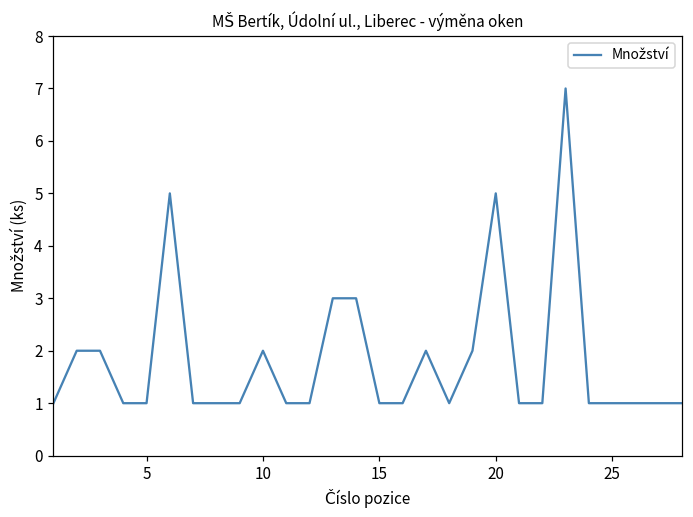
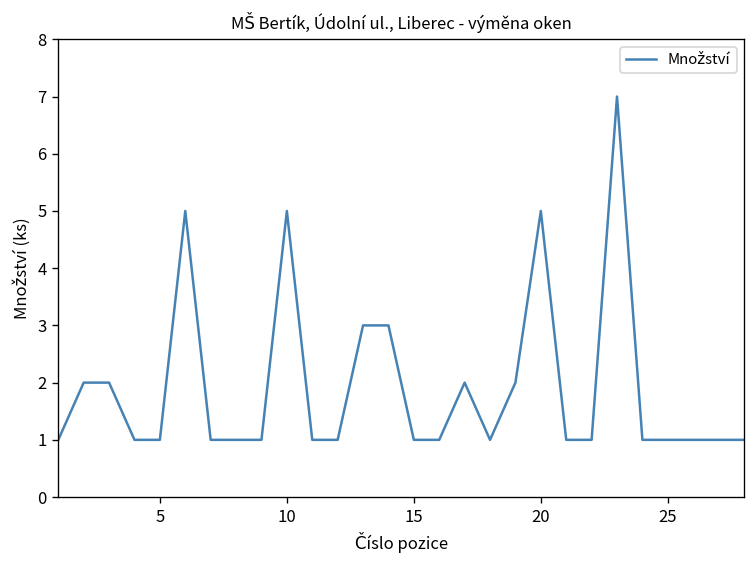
10: 2 -> 5
